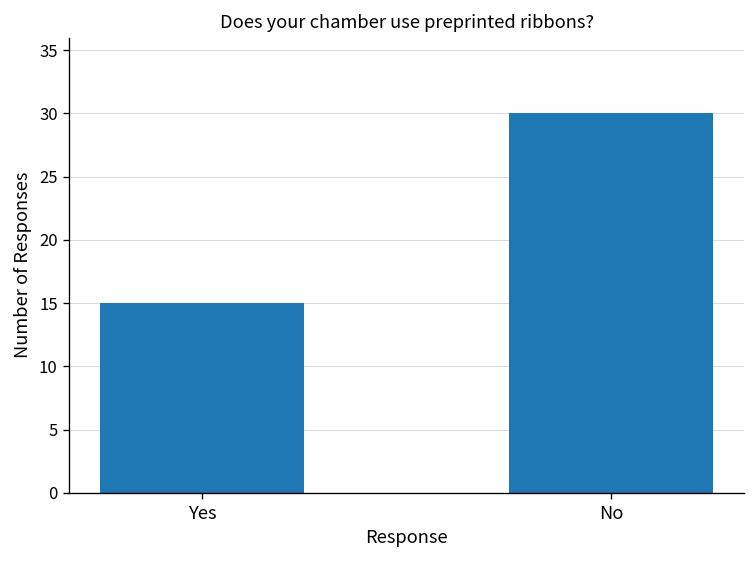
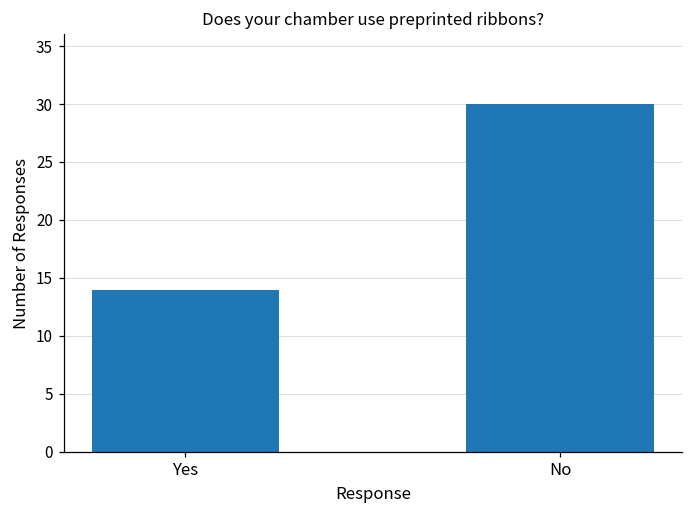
Yes: 15 -> 14
